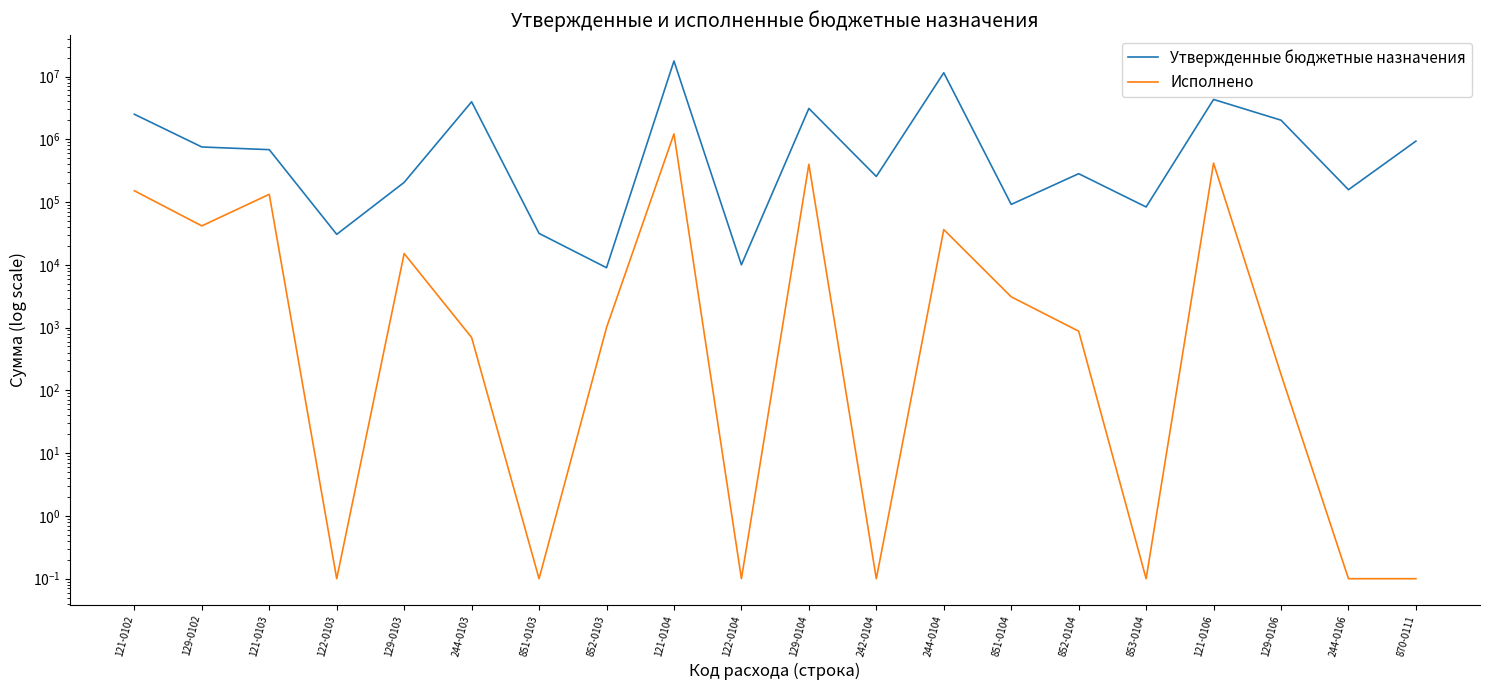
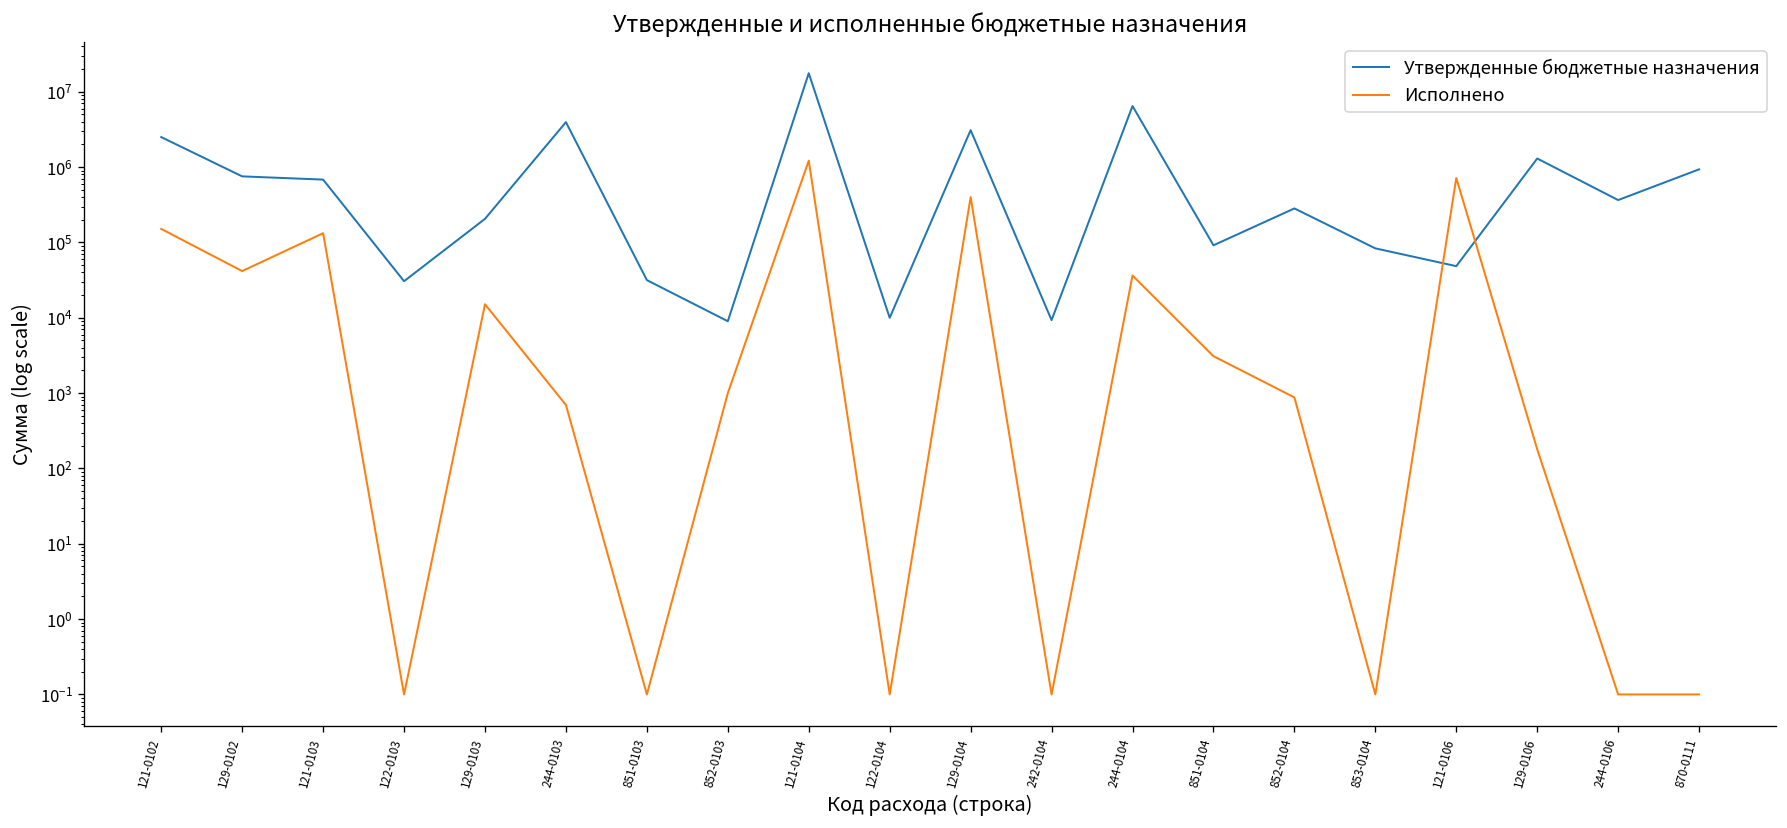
Утвержденные бюджетные назначения, 242-0104: 260000 -> 9000
Утвержденные бюджетные назначения, 244-0104: 11000000 -> 6000000
Утвержденные бюджетные назначения, 121-0106: 4000000 -> 50000
Исполнено, 121-0106: 400000 -> 700000
Утвержденные бюджетные назначения, 129-0106: 2000000 -> 1300000
Утвержденные бюджетные назначения, 244-0106: 160000 -> 400000
